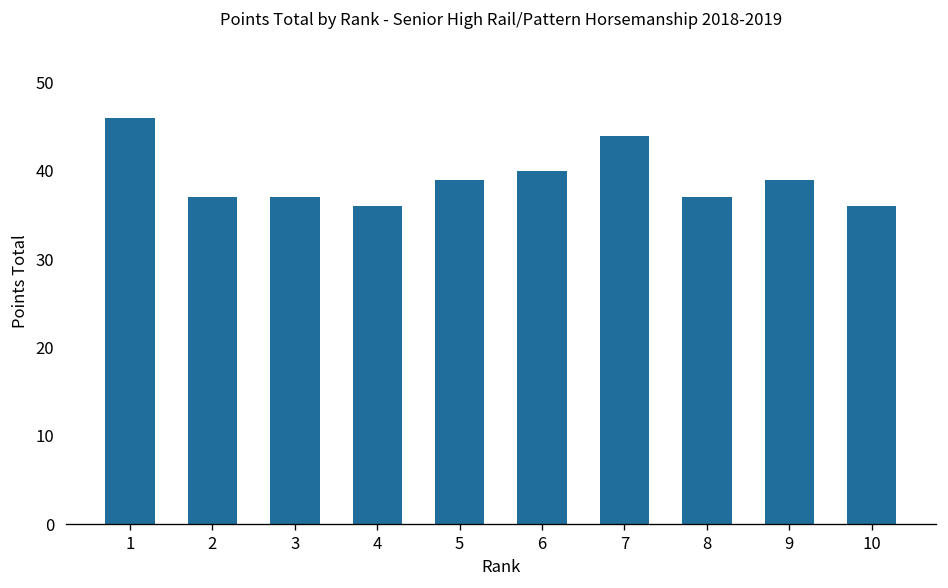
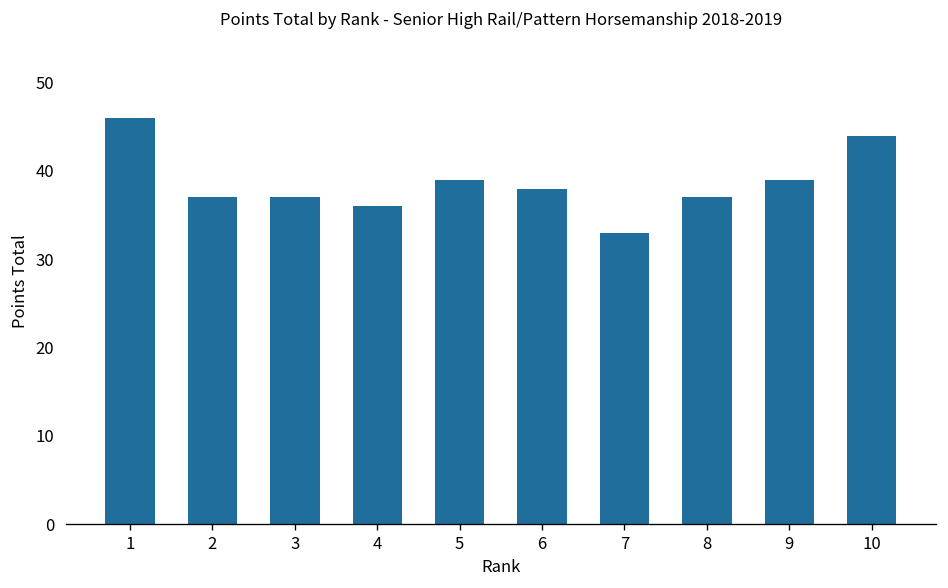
6: 40 -> 38
7: 44 -> 33
10: 36 -> 44
